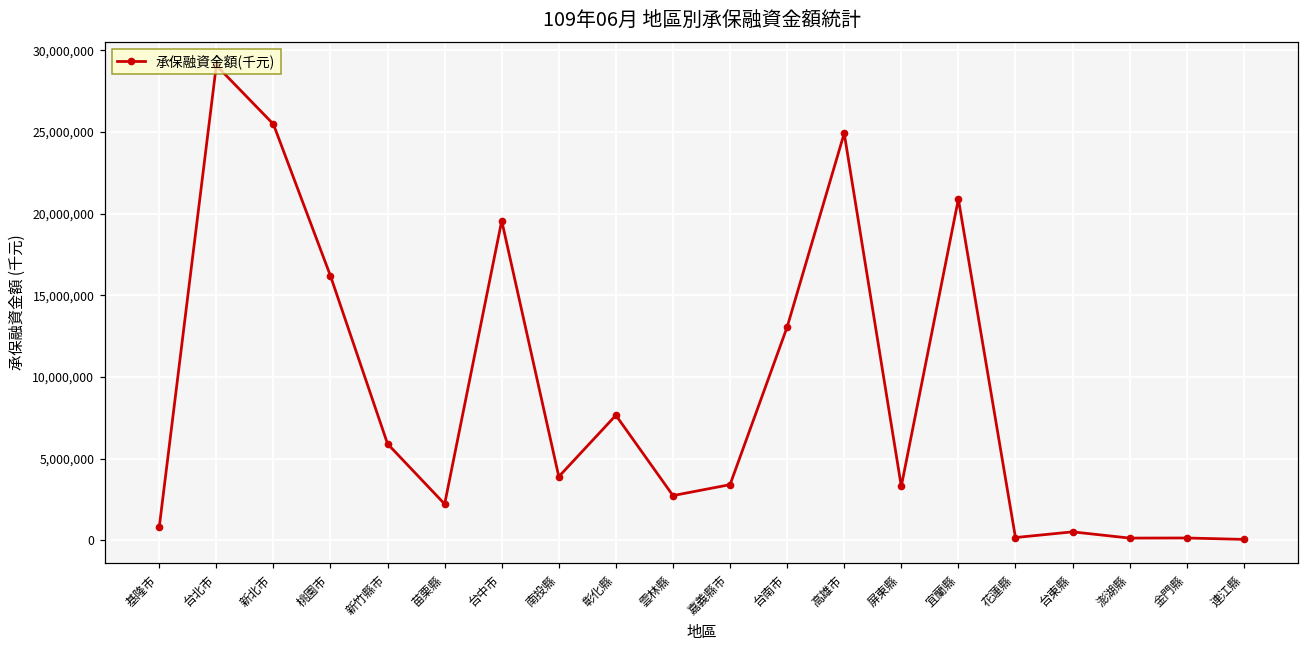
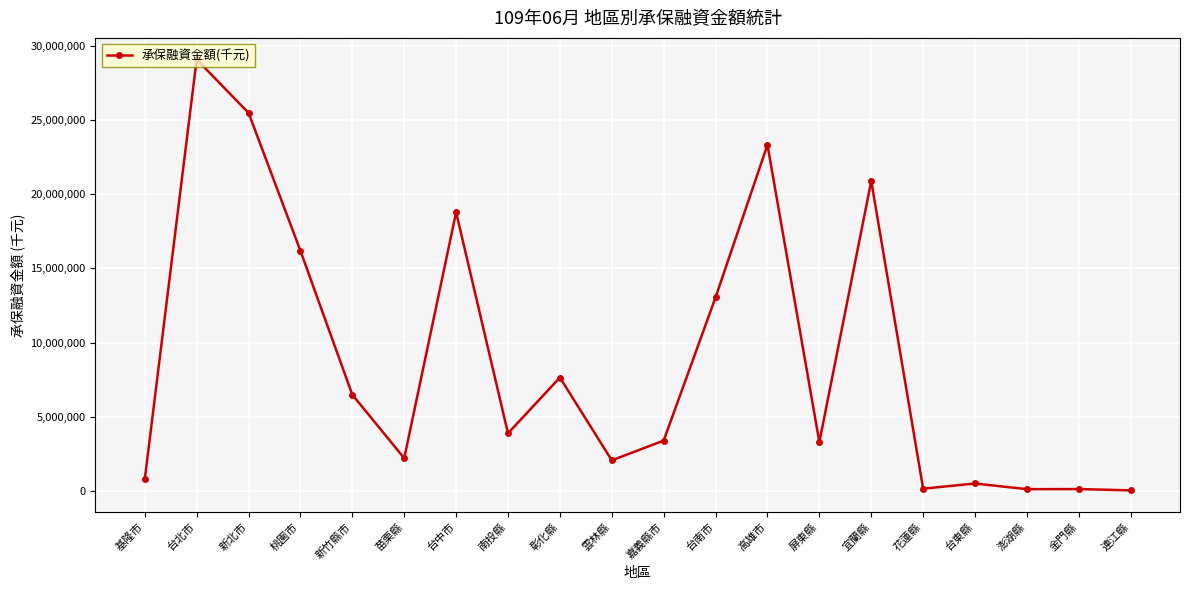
新竹縣市: 5,900,000 -> 6,500,000
台中市: 19,600,000 -> 18,800,000
雲林縣: 2,700,000 -> 2,100,000
高雄市: 24,900,000 -> 23,300,000
